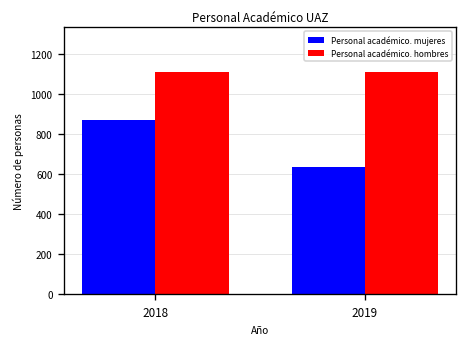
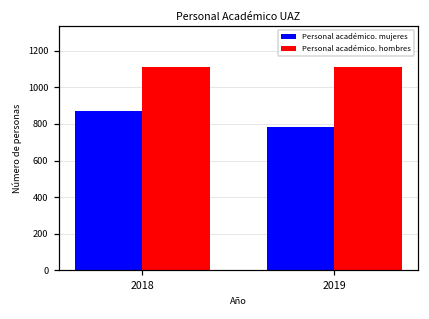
Personal académico. mujeres, 2019: 640 -> 780
